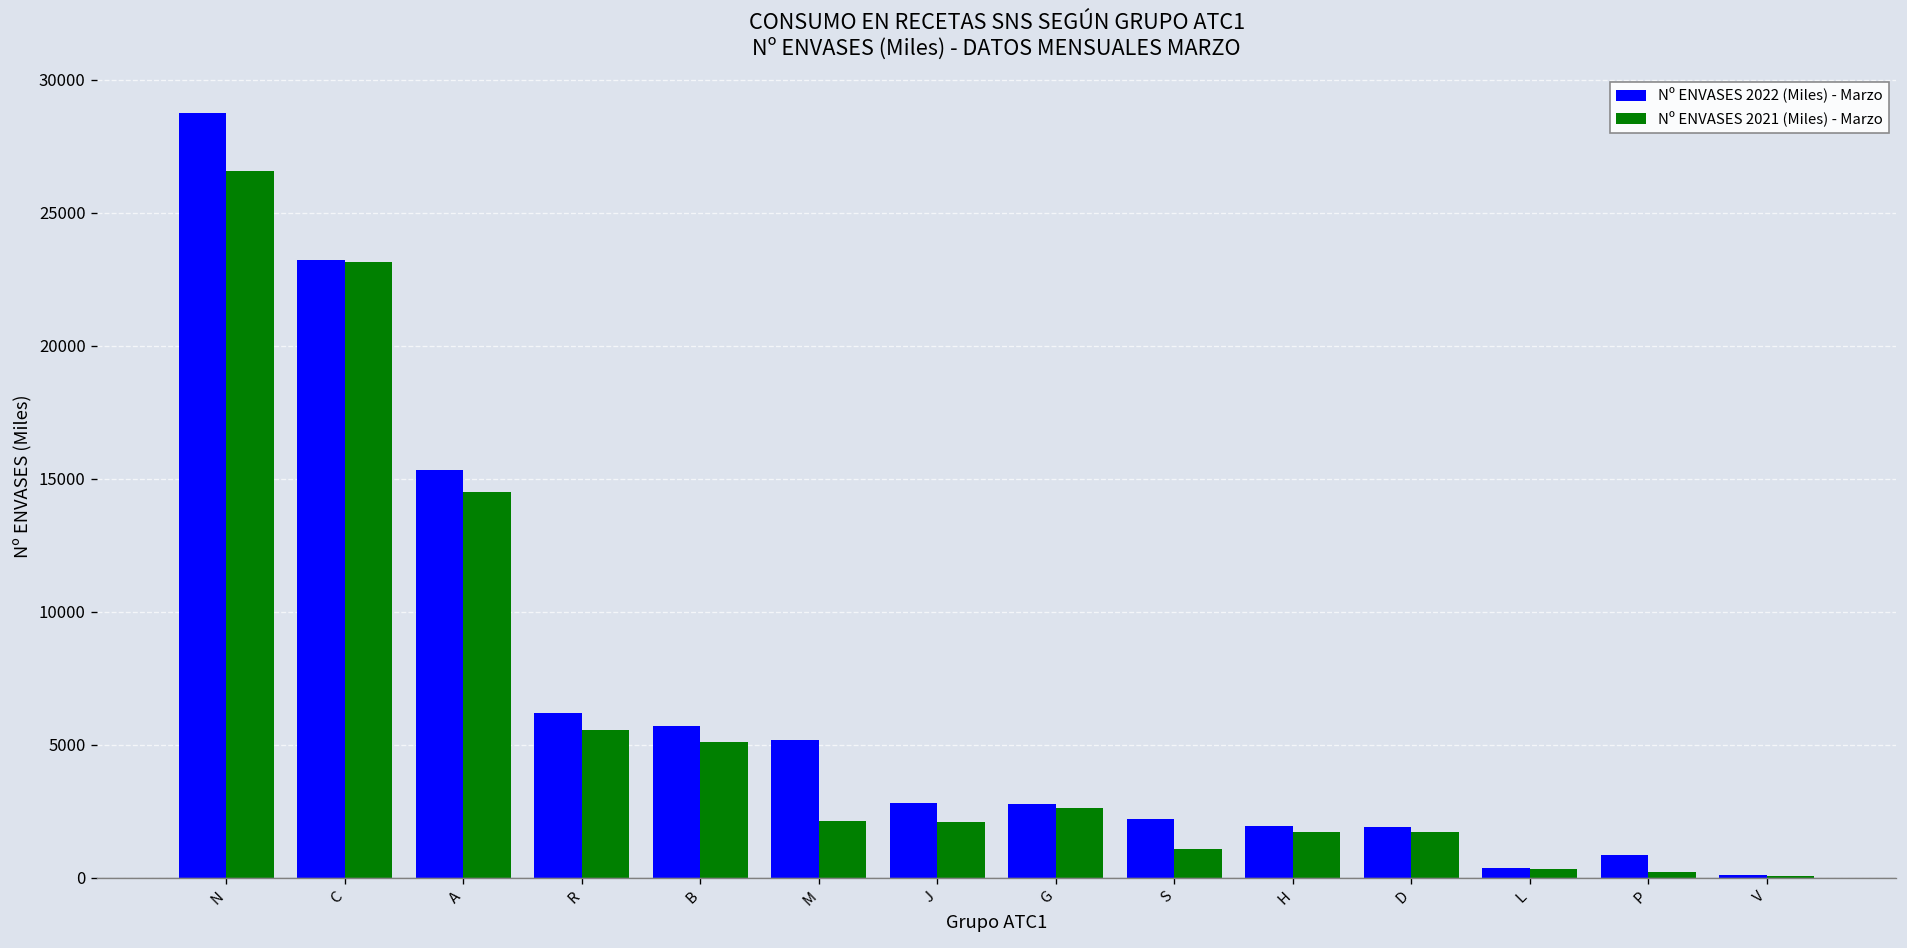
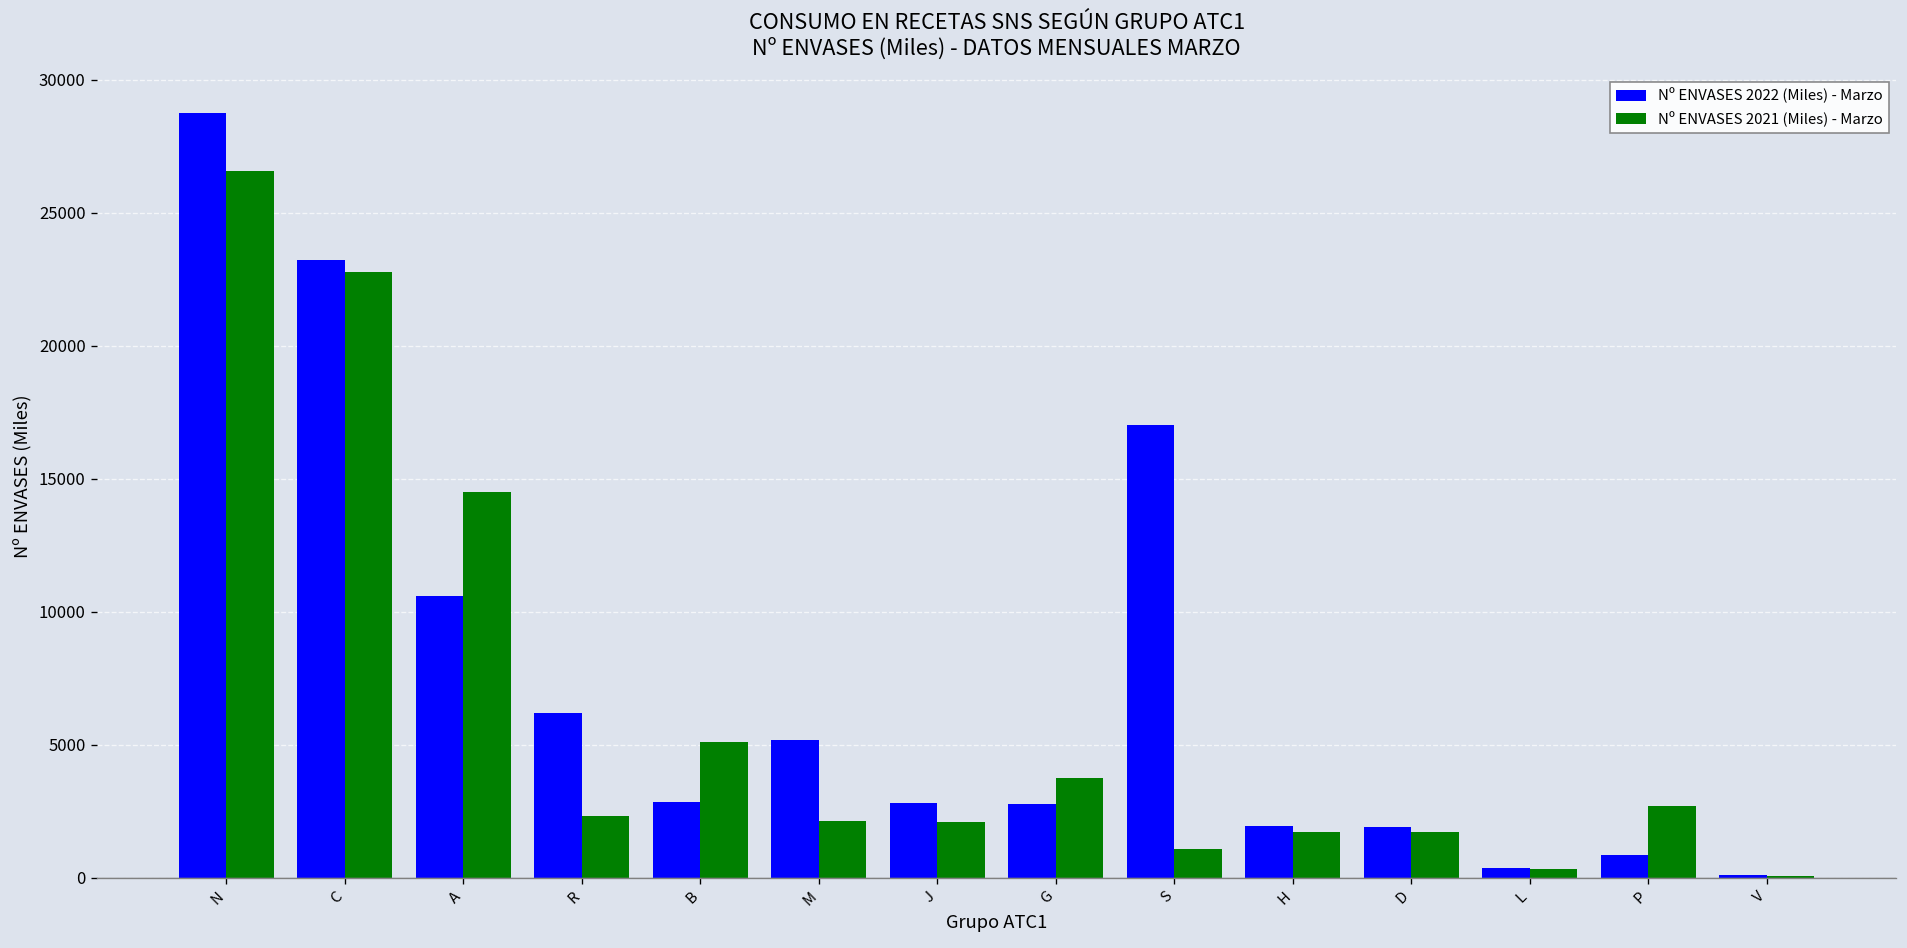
Nº ENVASES 2021 (Miles) - Marzo, C: 23200 -> 22800
Nº ENVASES 2022 (Miles) - Marzo, A: 15300 -> 10600
Nº ENVASES 2021 (Miles) - Marzo, R: 5600 -> 2300
Nº ENVASES 2022 (Miles) - Marzo, B: 5700 -> 2800
Nº ENVASES 2021 (Miles) - Marzo, G: 2600 -> 3700
Nº ENVASES 2022 (Miles) - Marzo, S: 2200 -> 17000
Nº ENVASES 2021 (Miles) - Marzo, P: 200 -> 2700
